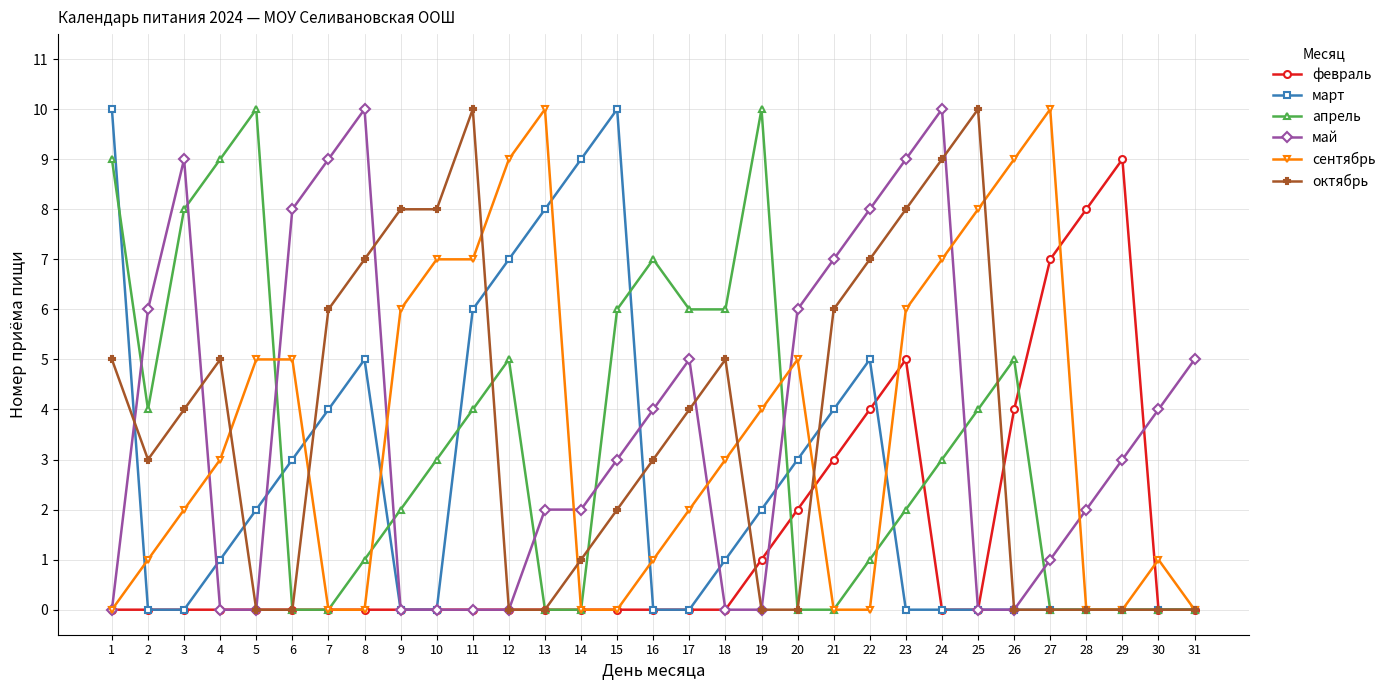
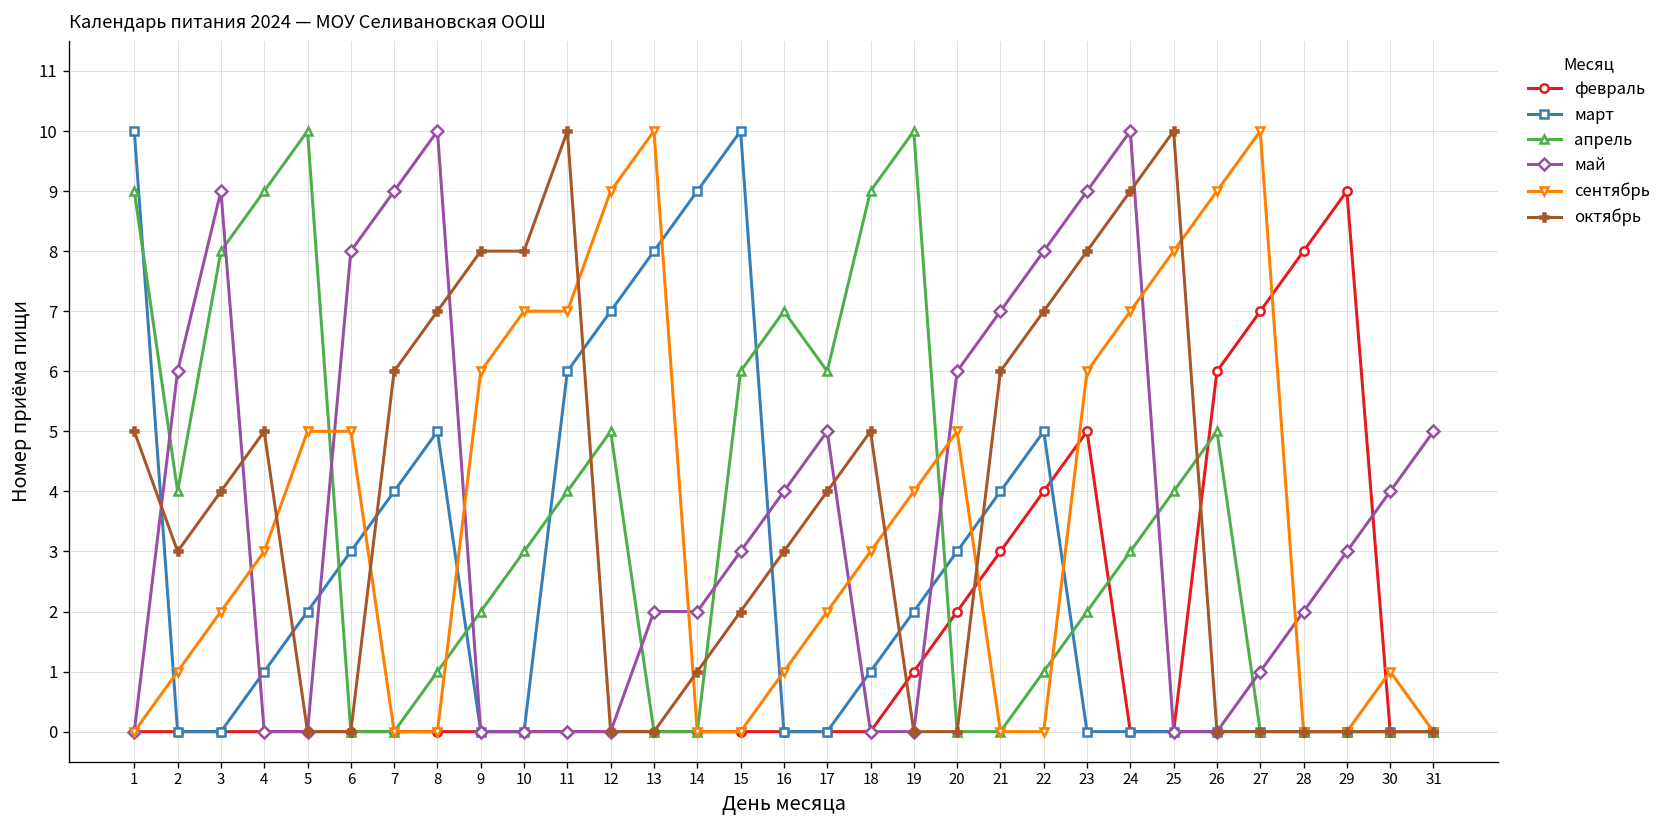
апрель, 18: 6 -> 9
февраль, 26: 4 -> 6
